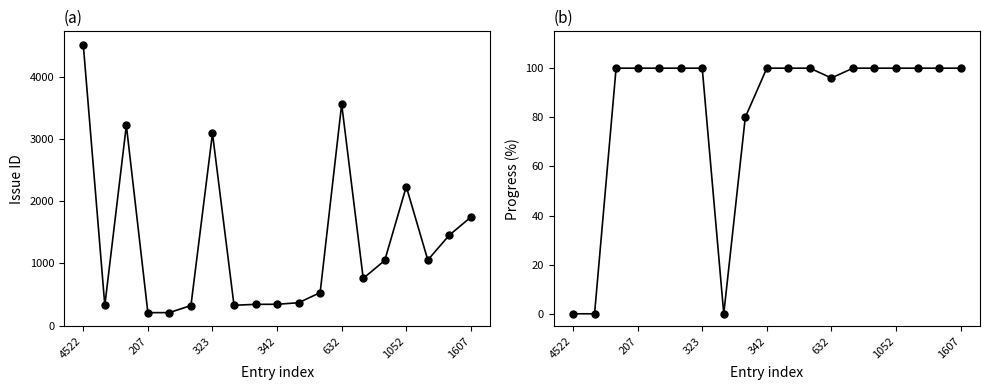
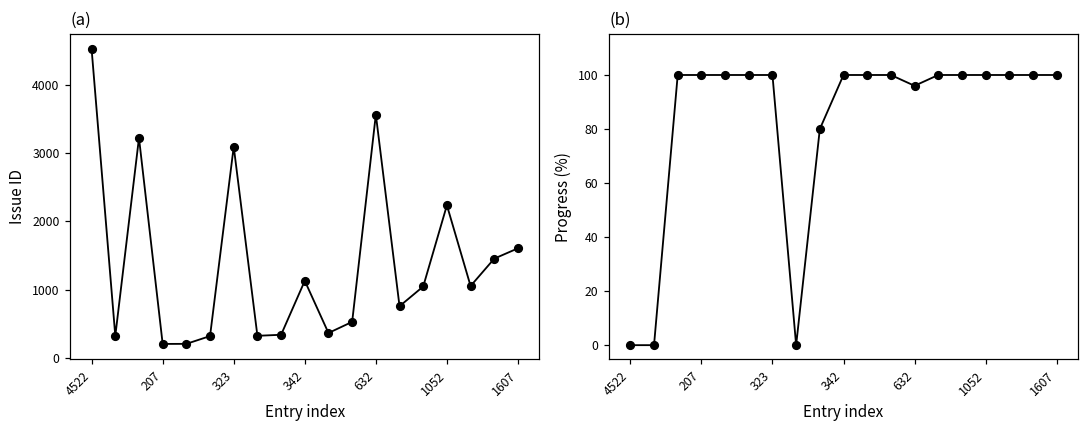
(a), 342: 300 -> 1100
(a), 1607: 1700 -> 1600
